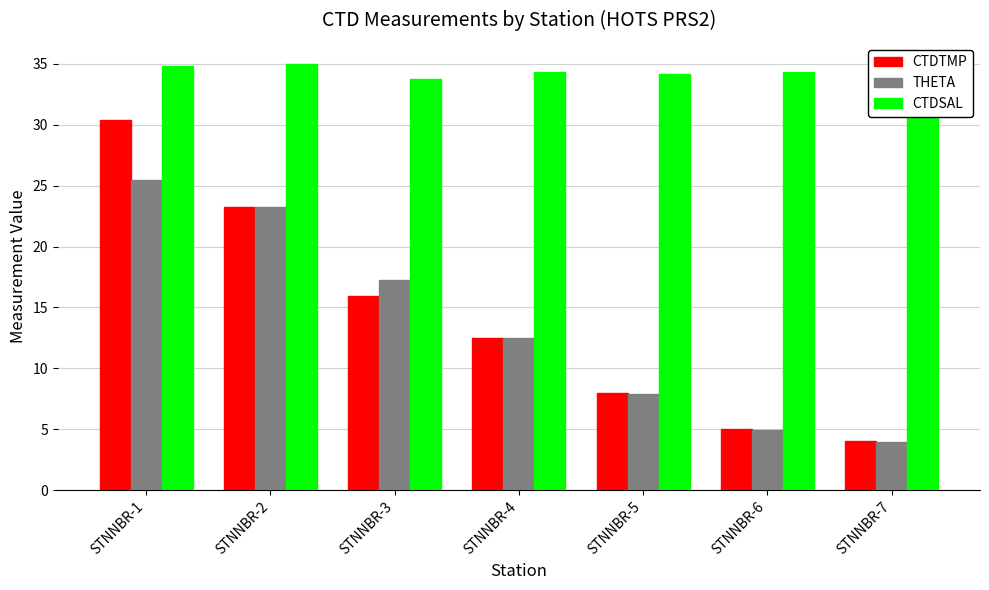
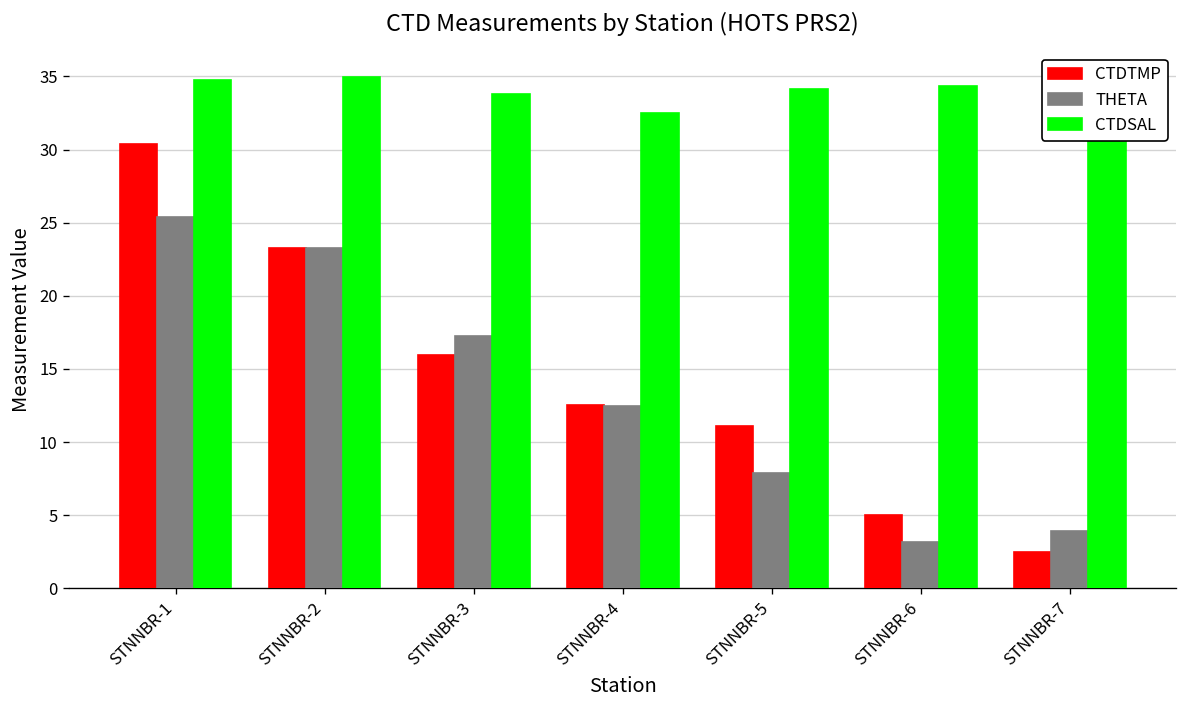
CTDSAL, STNNBR-4: 34.3 -> 32.5
CTDTMP, STNNBR-5: 8.0 -> 11.1
THETA, STNNBR-6: 5.0 -> 3.2
CTDTMP, STNNBR-7: 4.0 -> 2.5
